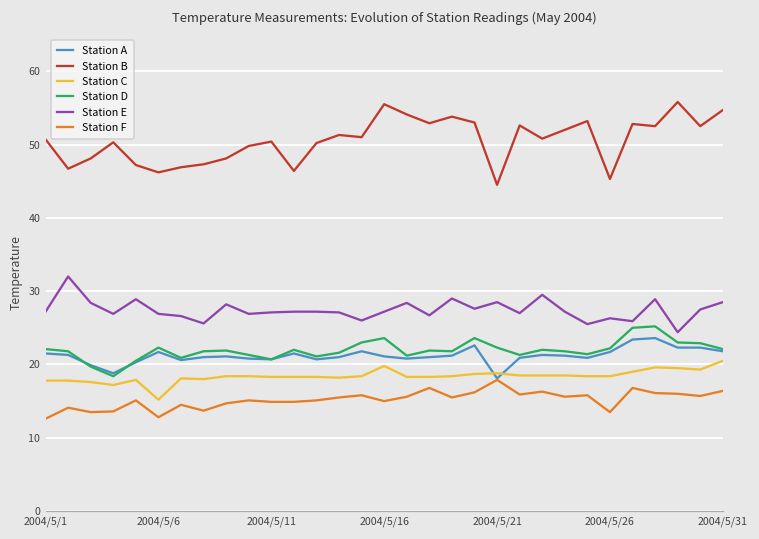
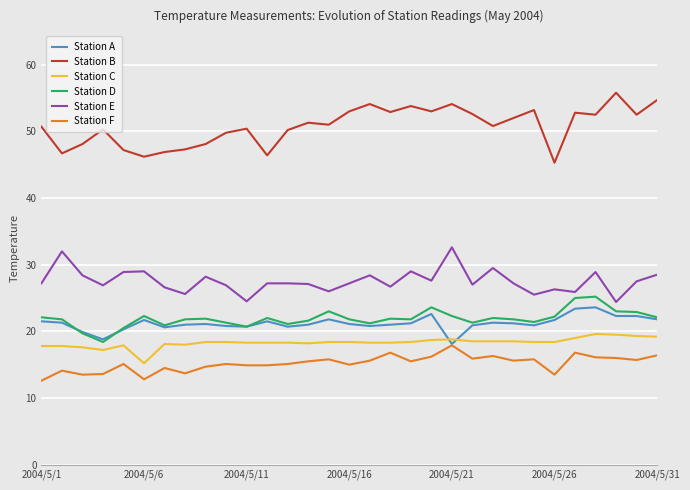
Station E, 2004/5/6: 27 -> 29
Station E, 2004/5/11: 27 -> 25
Station B, 2004/5/16: 56 -> 53
Station C, 2004/5/16: 20 -> 18
Station D, 2004/5/16: 24 -> 22
Station B, 2004/5/21: 45 -> 54
Station E, 2004/5/21: 29 -> 33
Station C, 2004/5/31: 21 -> 19
